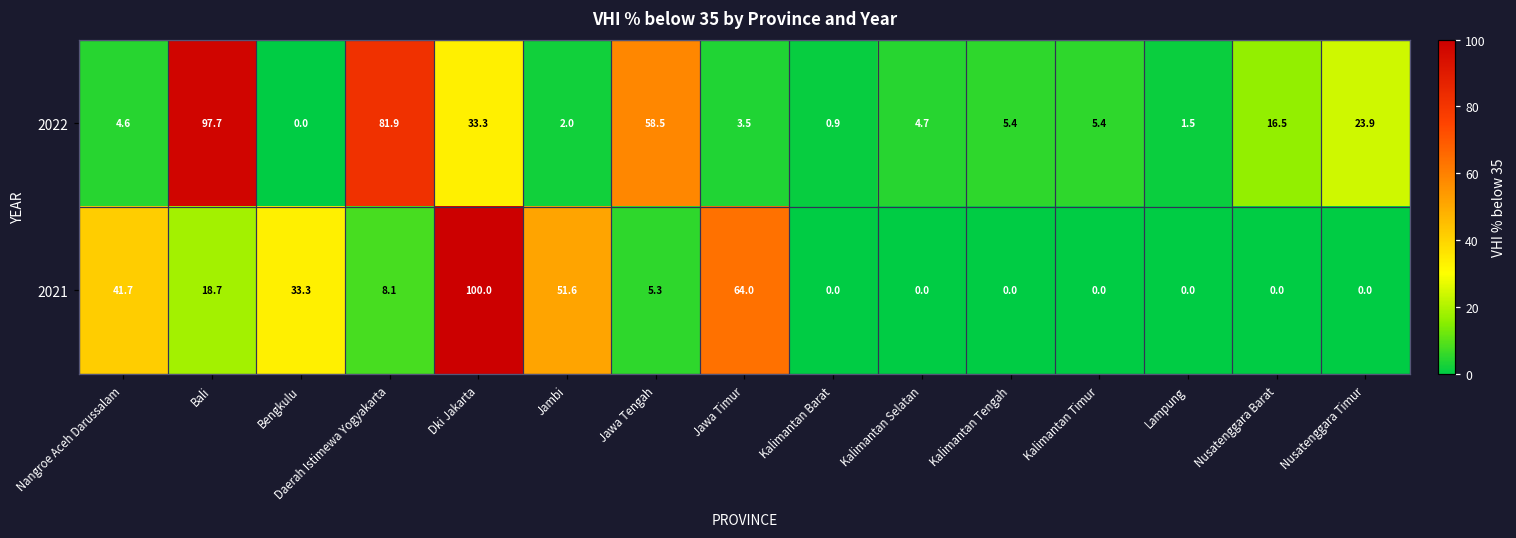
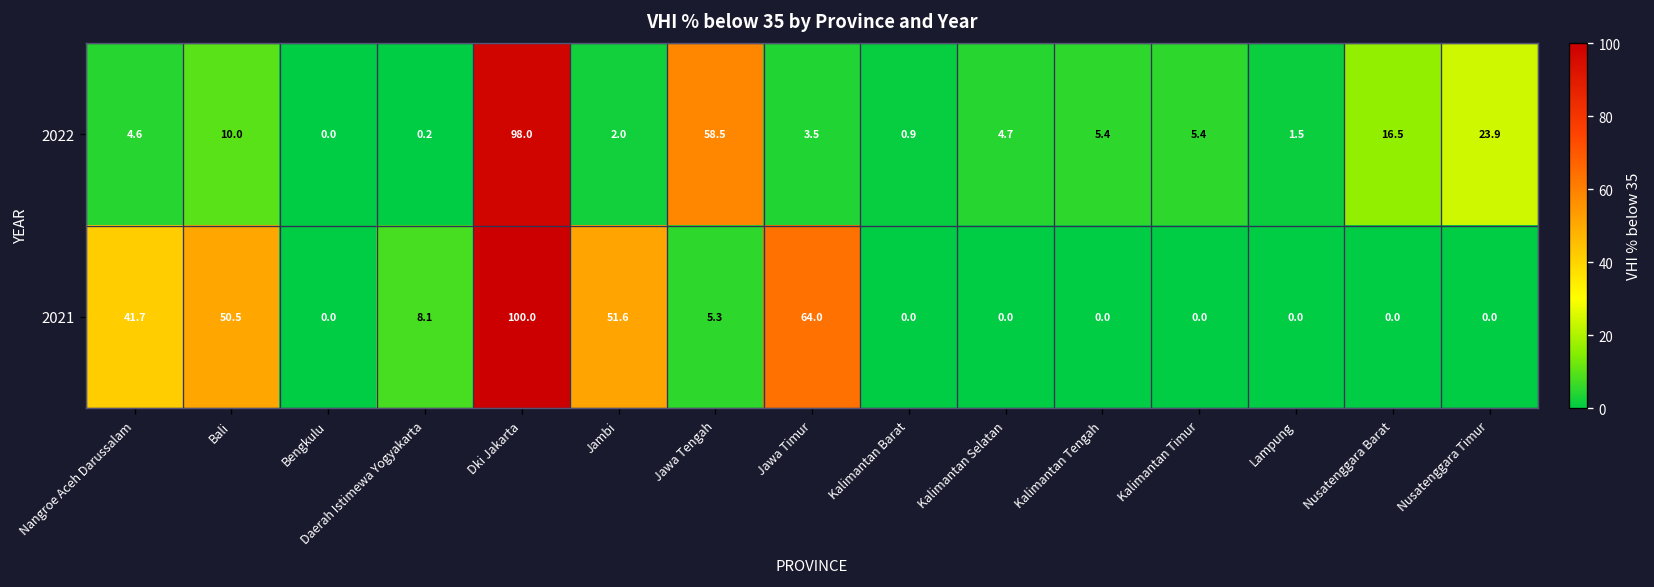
2022, Bali: 97.7 -> 10.0
2022, Daerah Istimewa Yogyakarta: 81.9 -> 0.2
2022, Dki Jakarta: 33.3 -> 98.0
2021, Bali: 18.7 -> 50.5
2021, Bengkulu: 33.3 -> 0.0
